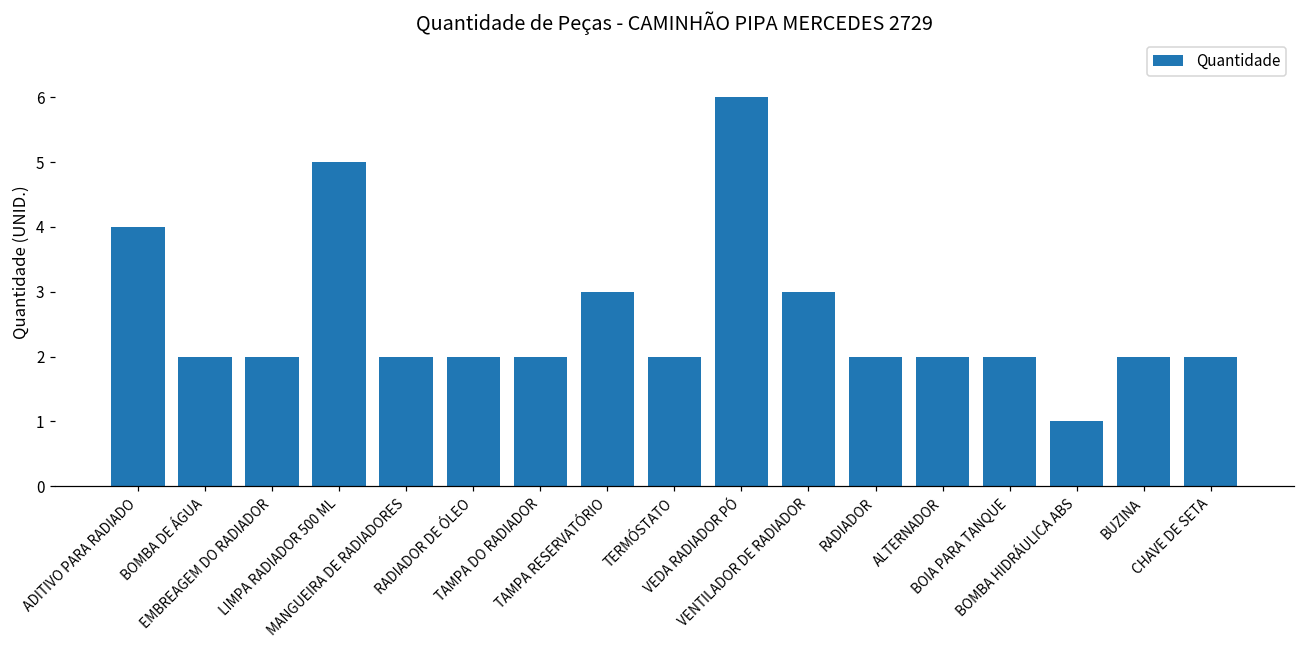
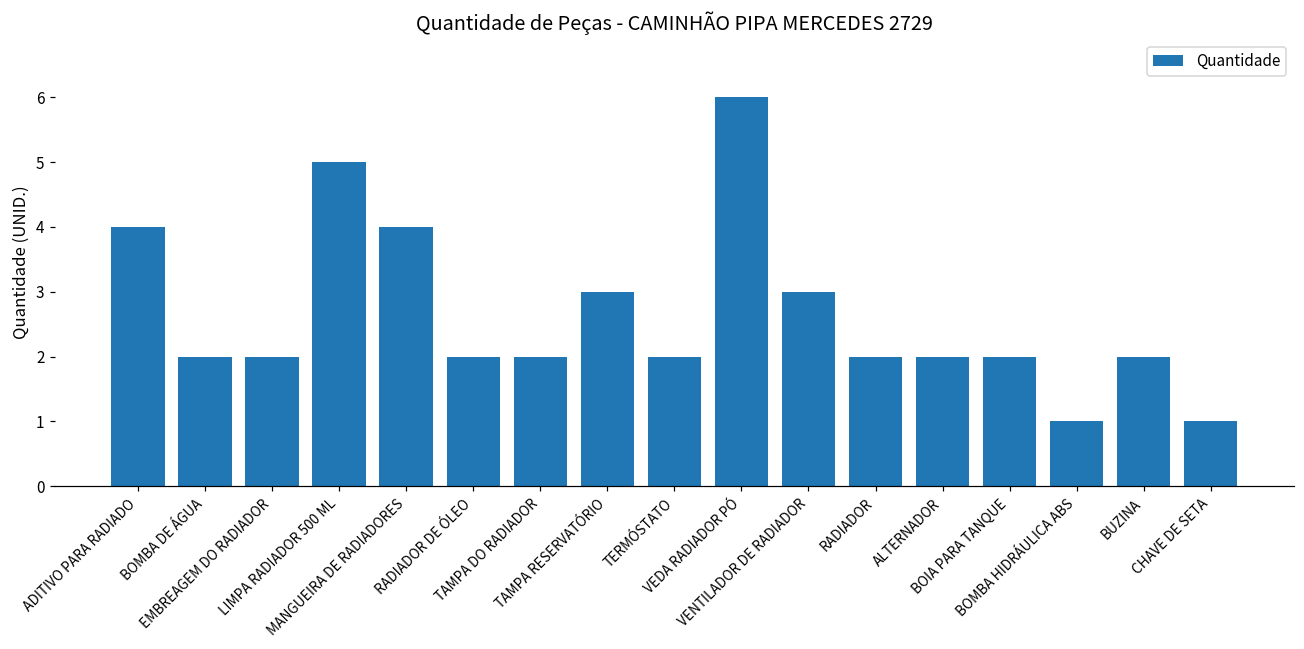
MANGUEIRA DE RADIADORES: 2 -> 4
CHAVE DE SETA: 2 -> 1
